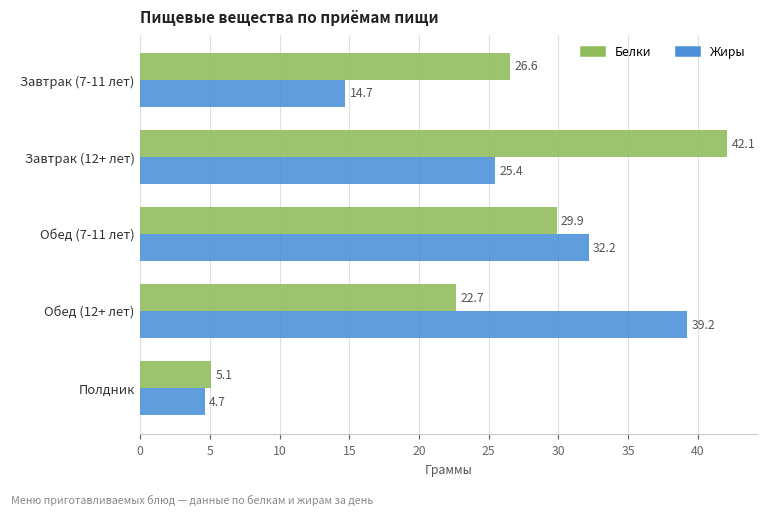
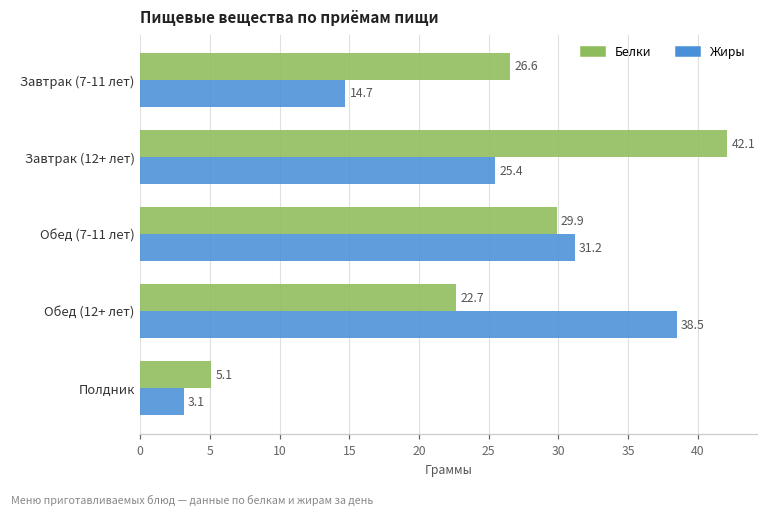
Жиры, Обед (7-11 лет): 32.2 -> 31.2
Жиры, Обед (12+ лет): 39.2 -> 38.5
Жиры, Полдник: 4.7 -> 3.1
